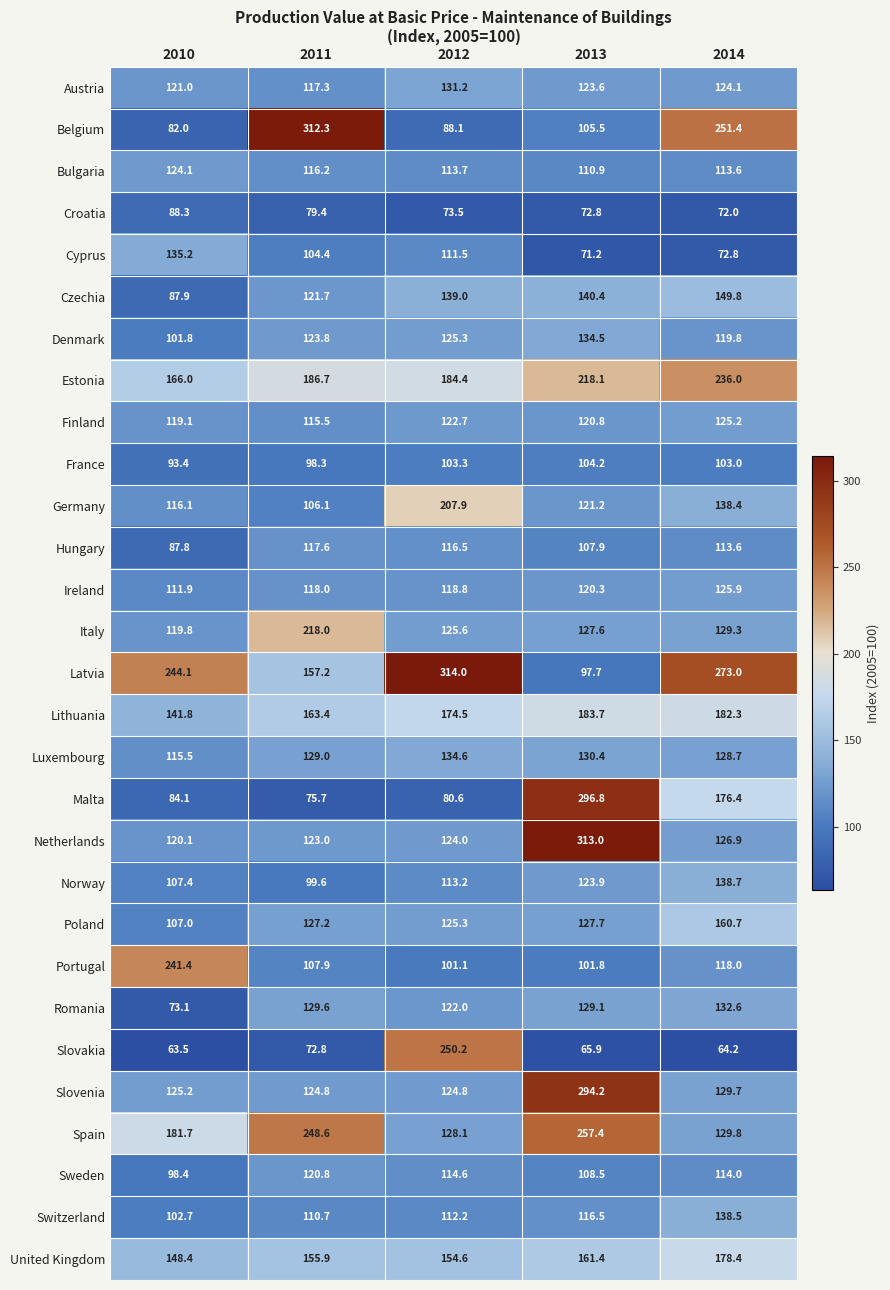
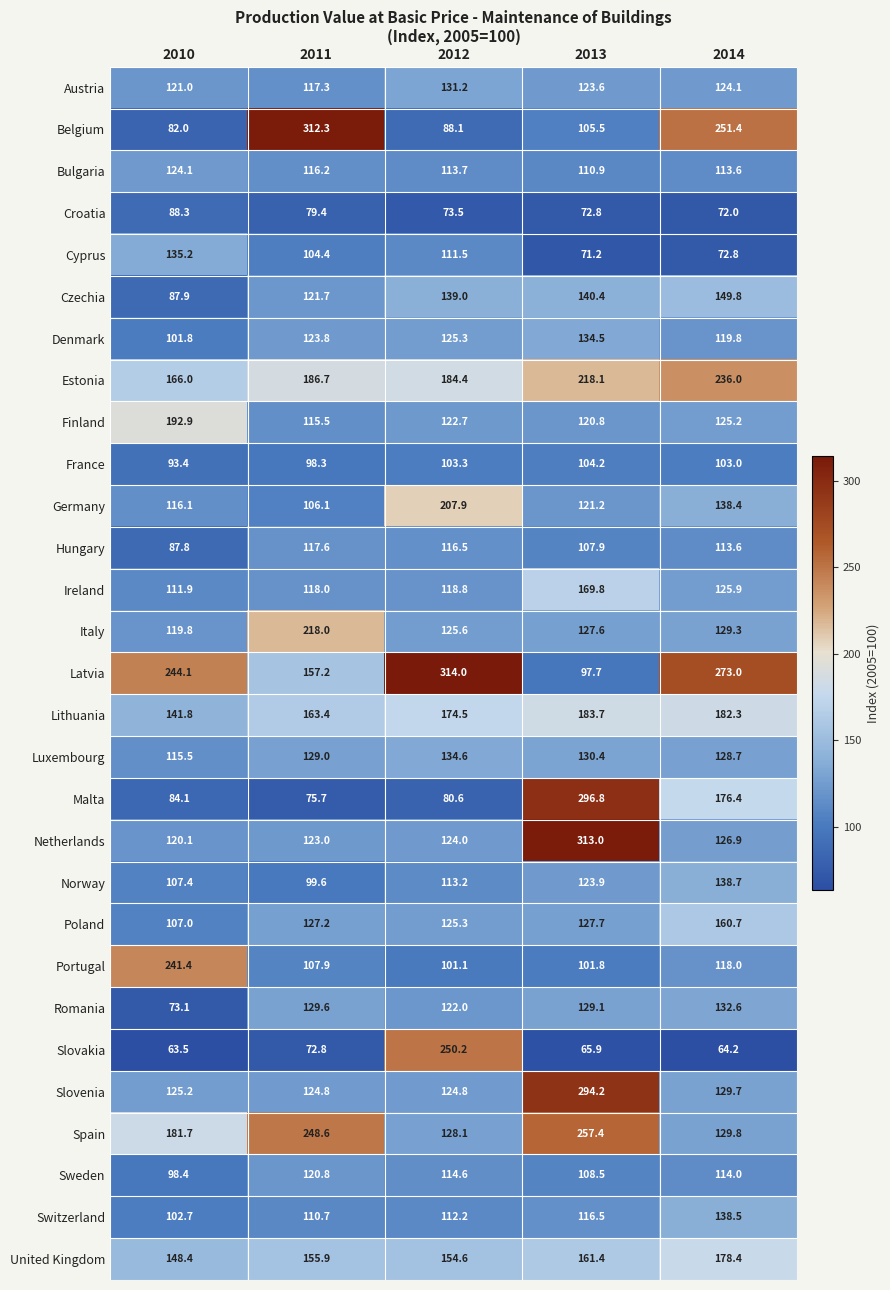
Finland, 2010: 119.1 -> 192.9
Ireland, 2013: 120.3 -> 169.8
